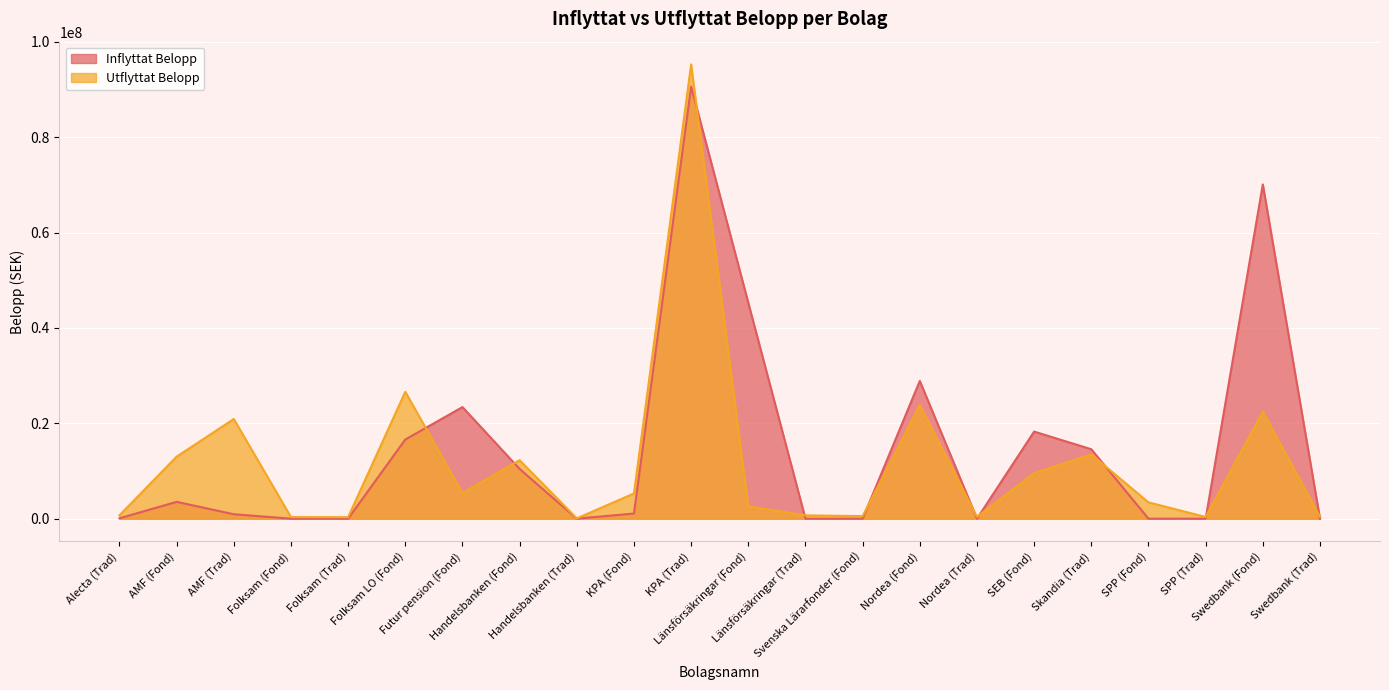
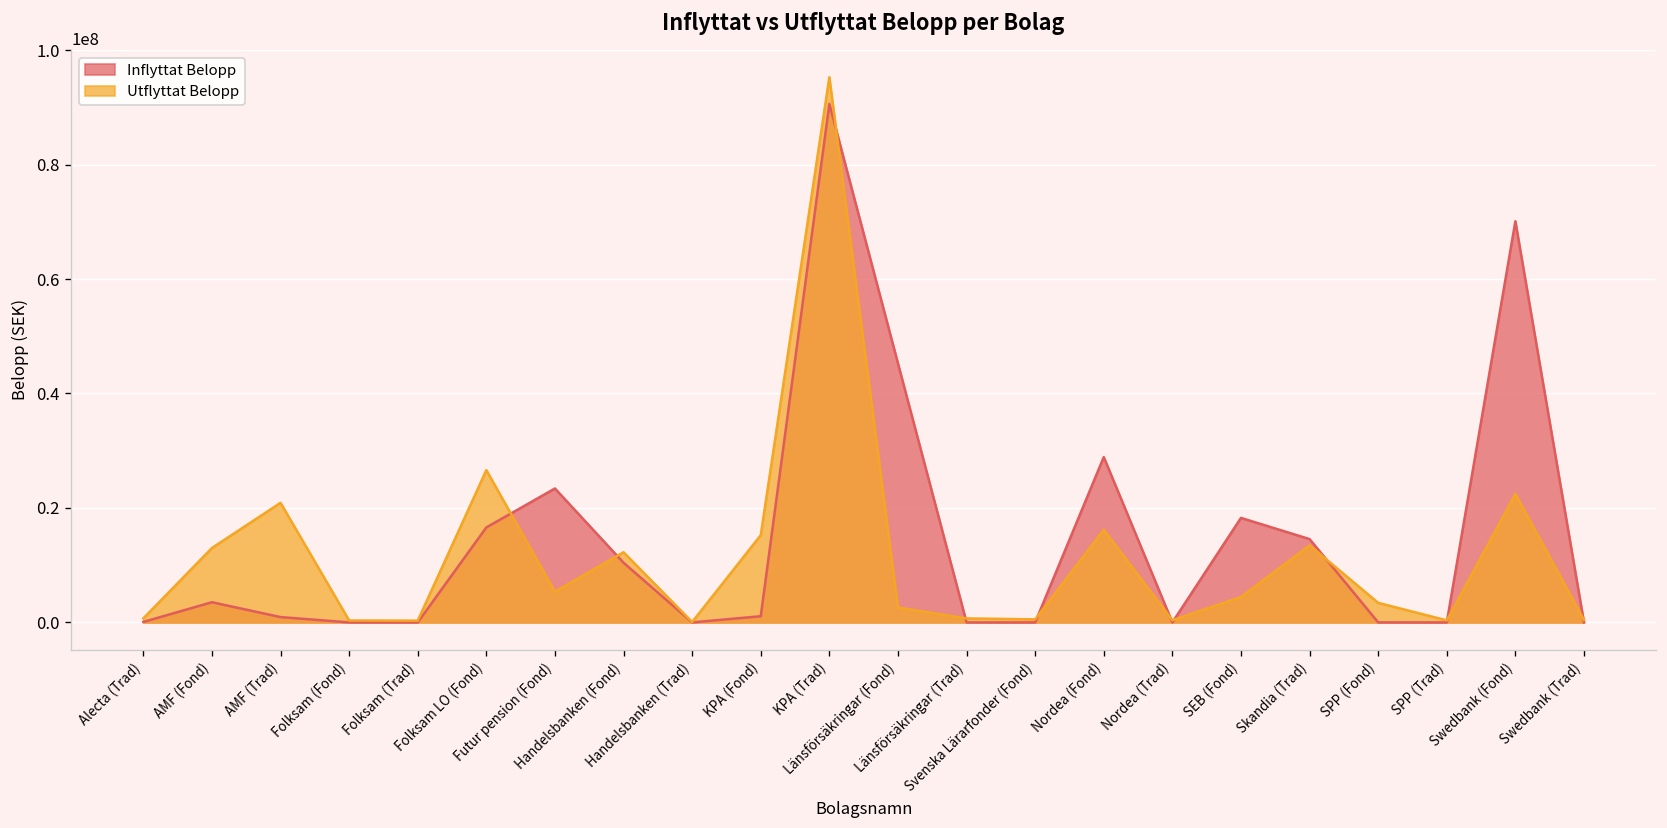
Utflyttat Belopp, KPA (Fond): 5000000 -> 15000000
Utflyttat Belopp, Nordea (Fond): 24000000 -> 16000000
Utflyttat Belopp, SEB (Fond): 10000000 -> 4000000
